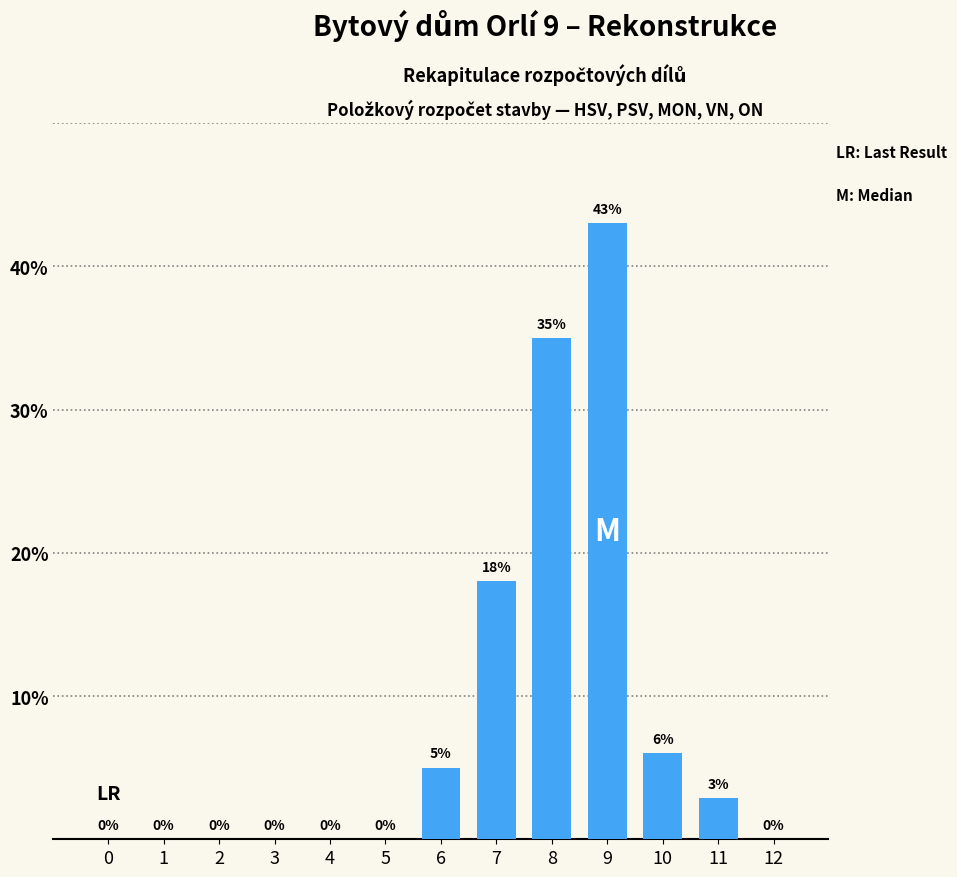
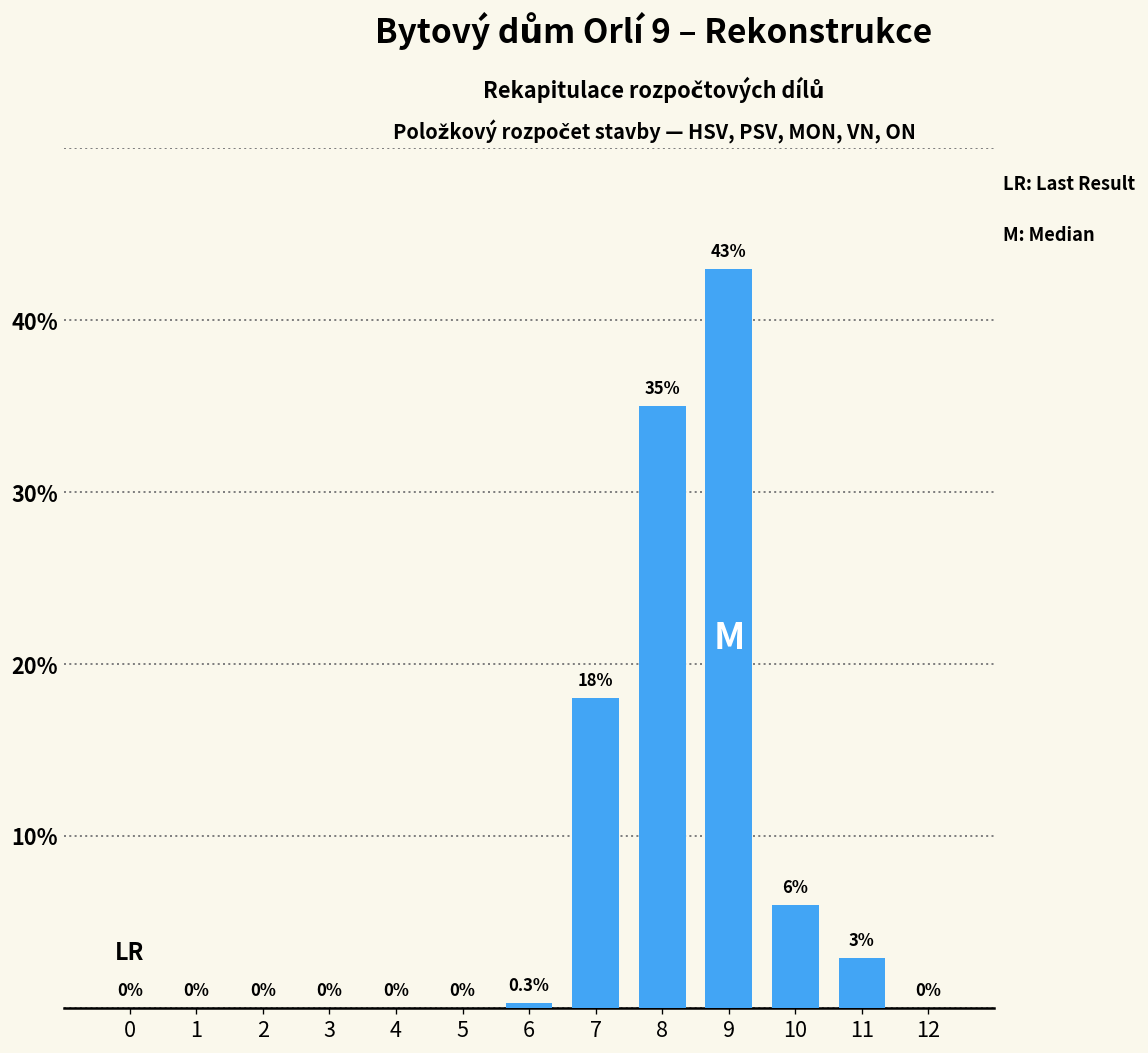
6: 5% -> 0.3%
